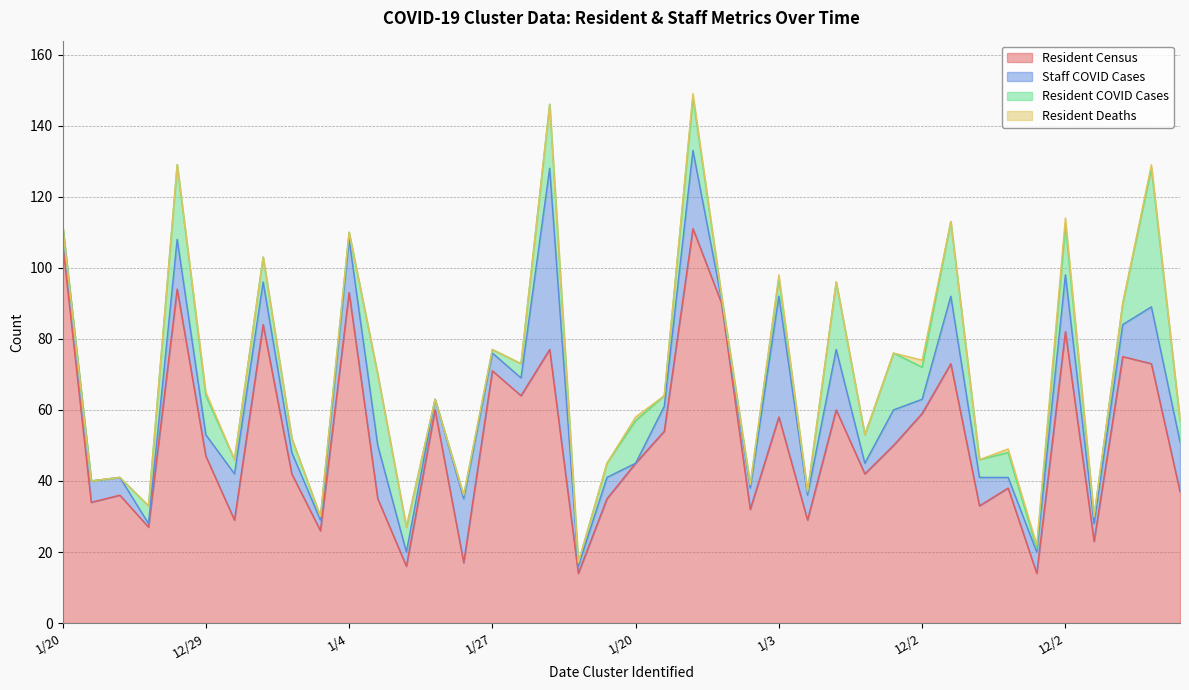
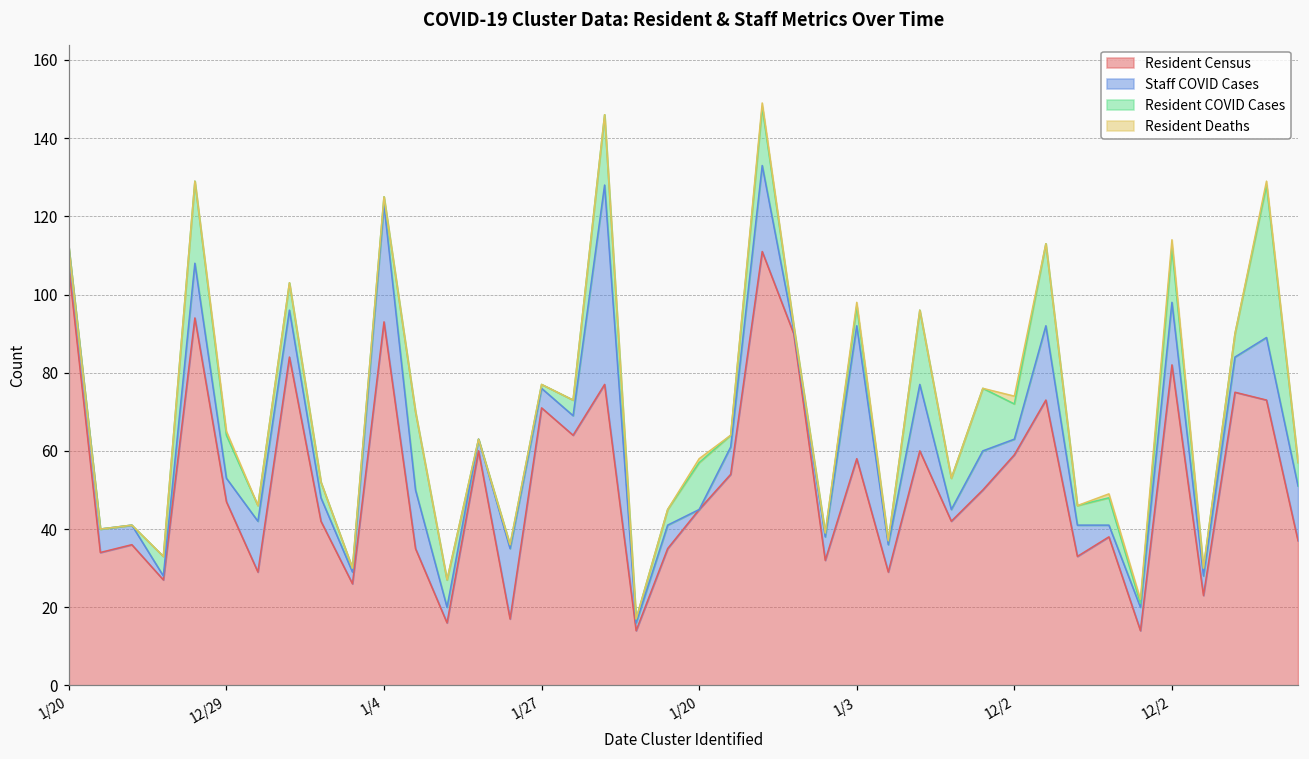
Staff COVID Cases, 1/4: 15 -> 30
